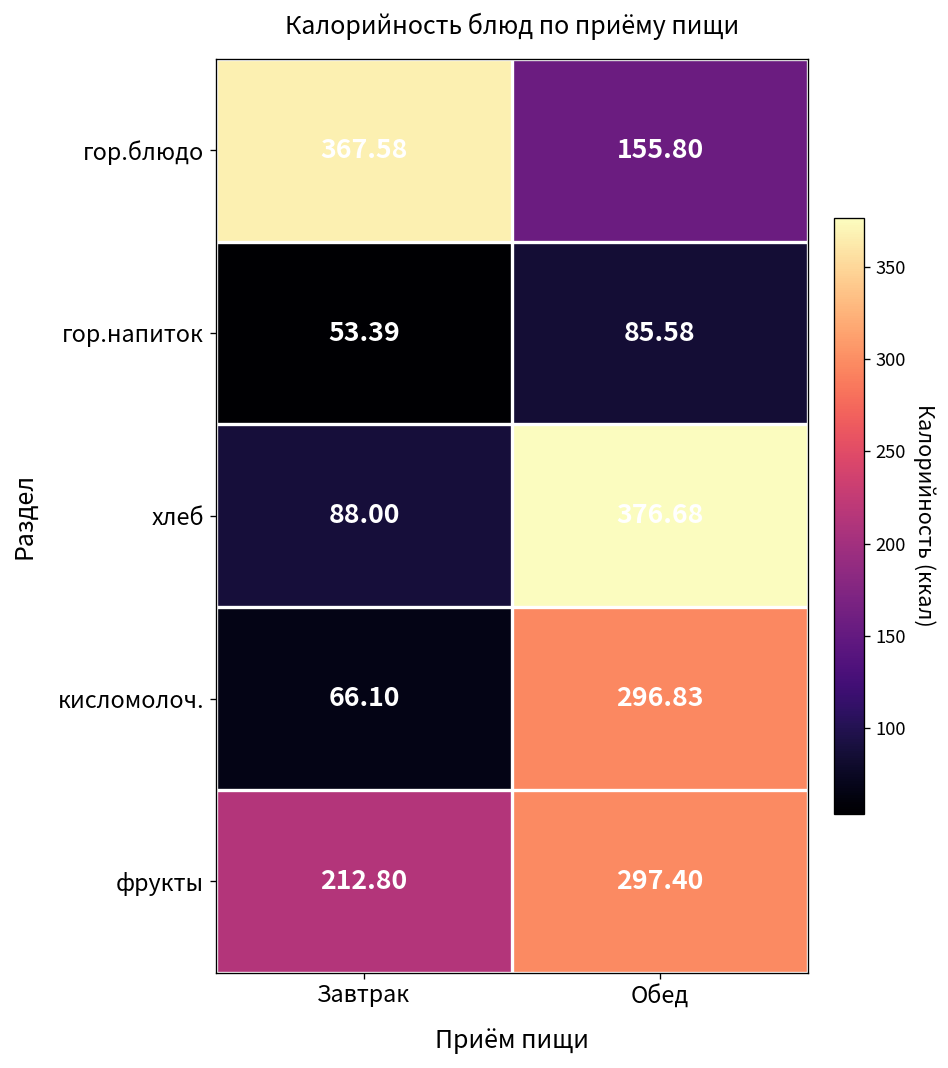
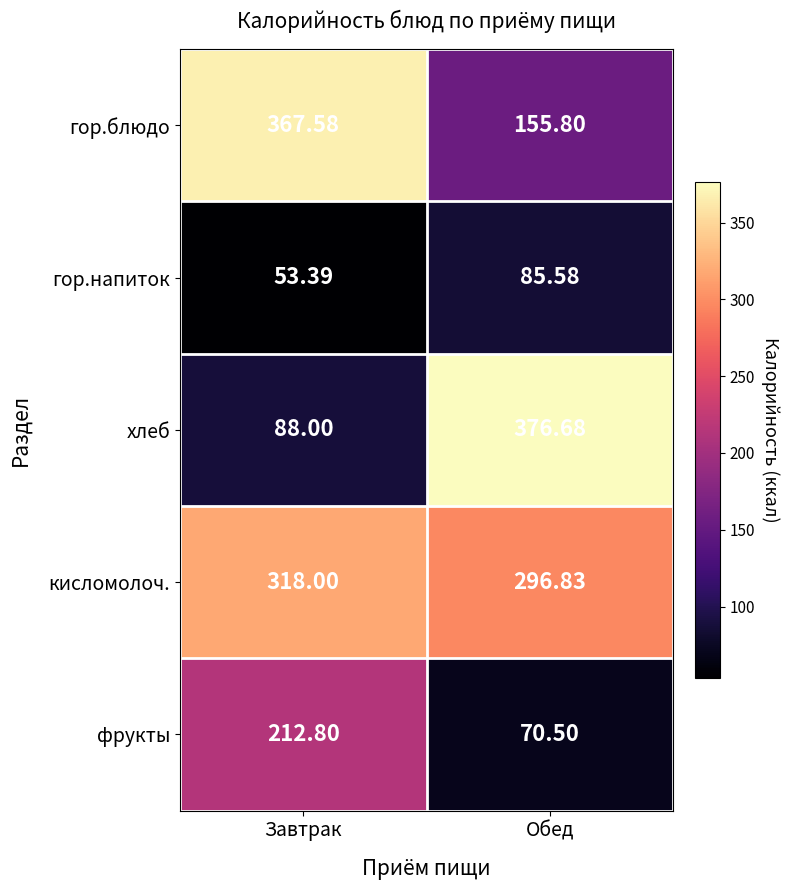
кисломолоч., Завтрак: 66.10 -> 318.00
фрукты, Обед: 297.40 -> 70.50
